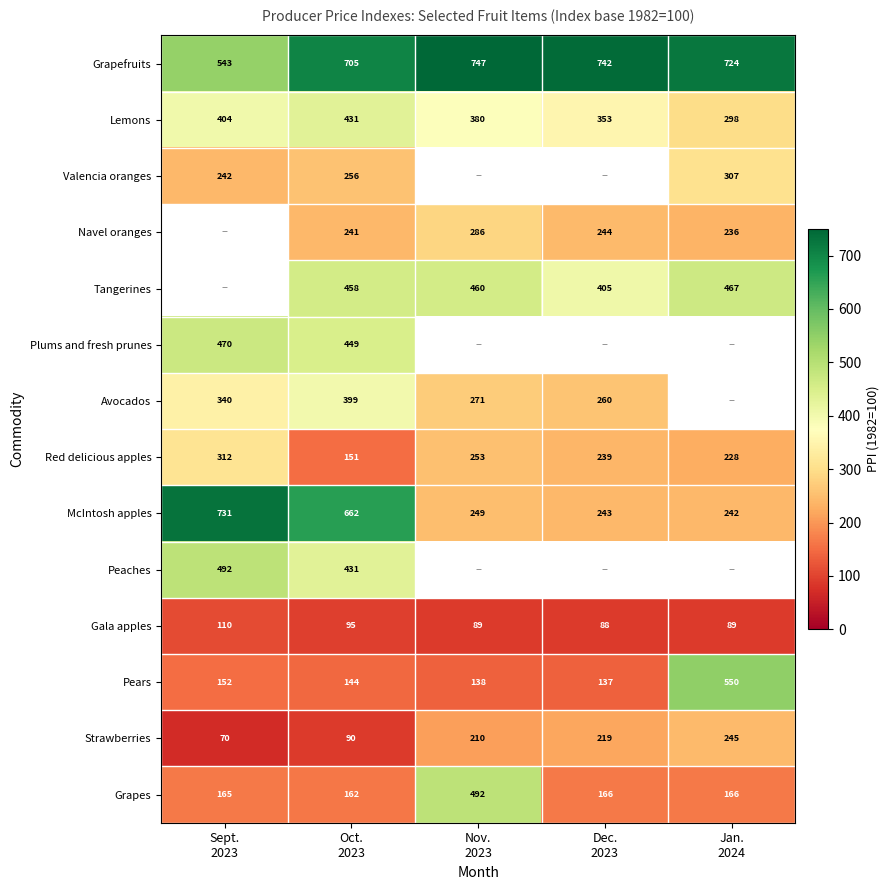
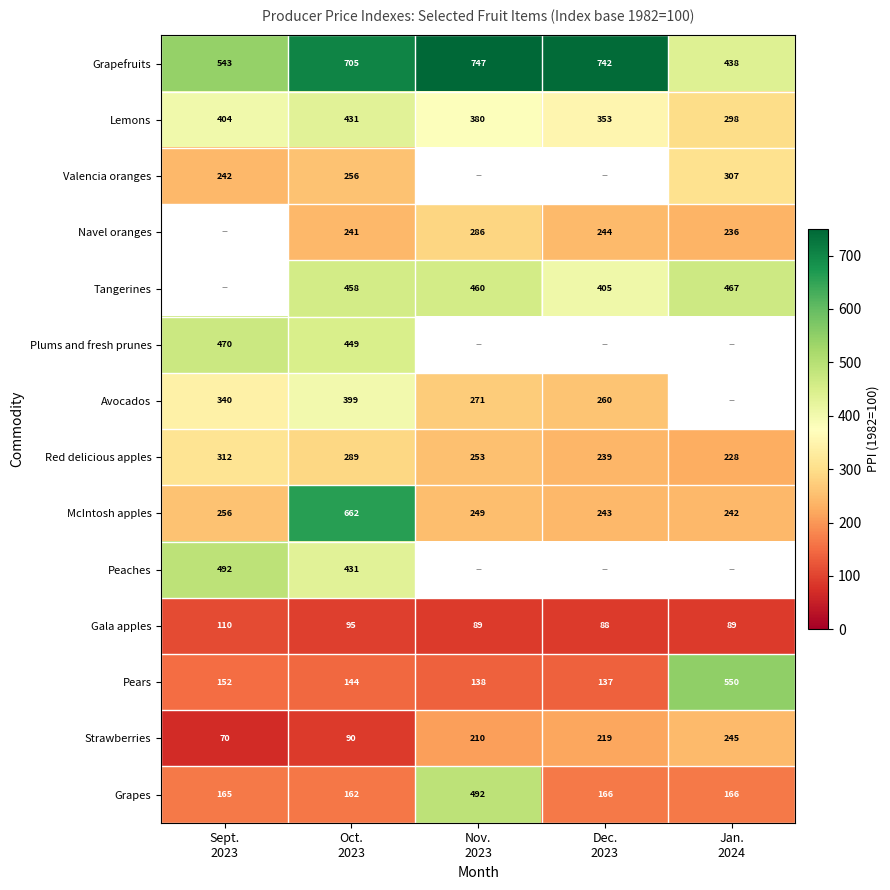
Grapefruits, Jan. 2024: 724 -> 438
Red delicious apples, Oct. 2023: 151 -> 289
McIntosh apples, Sept. 2023: 731 -> 256
